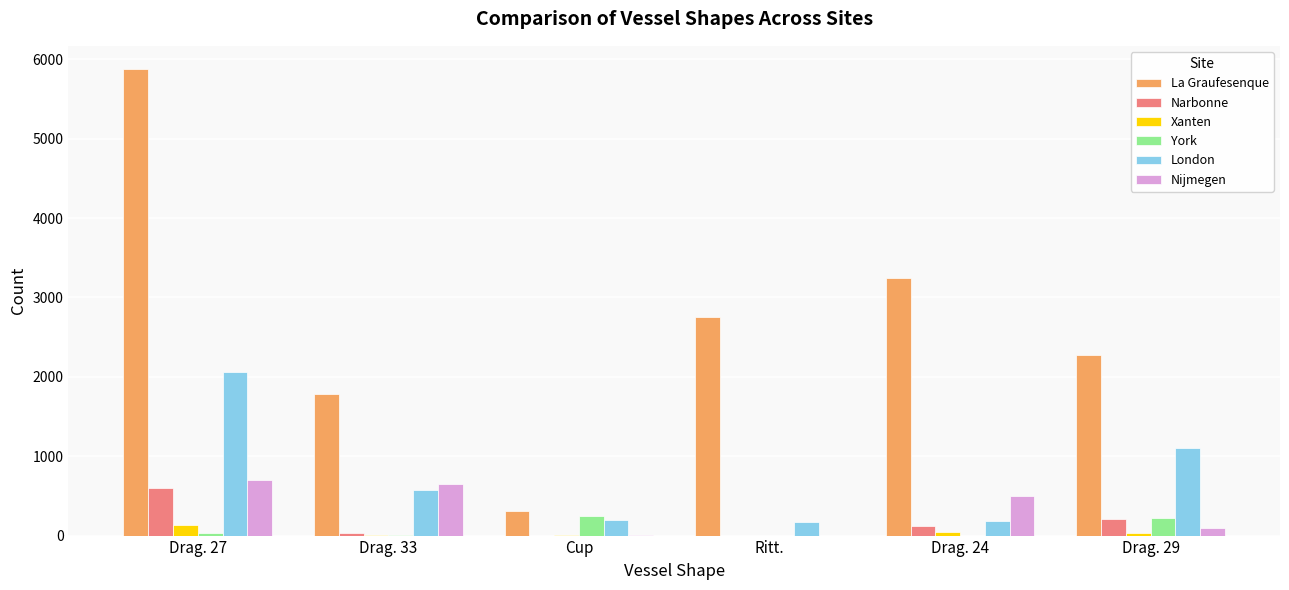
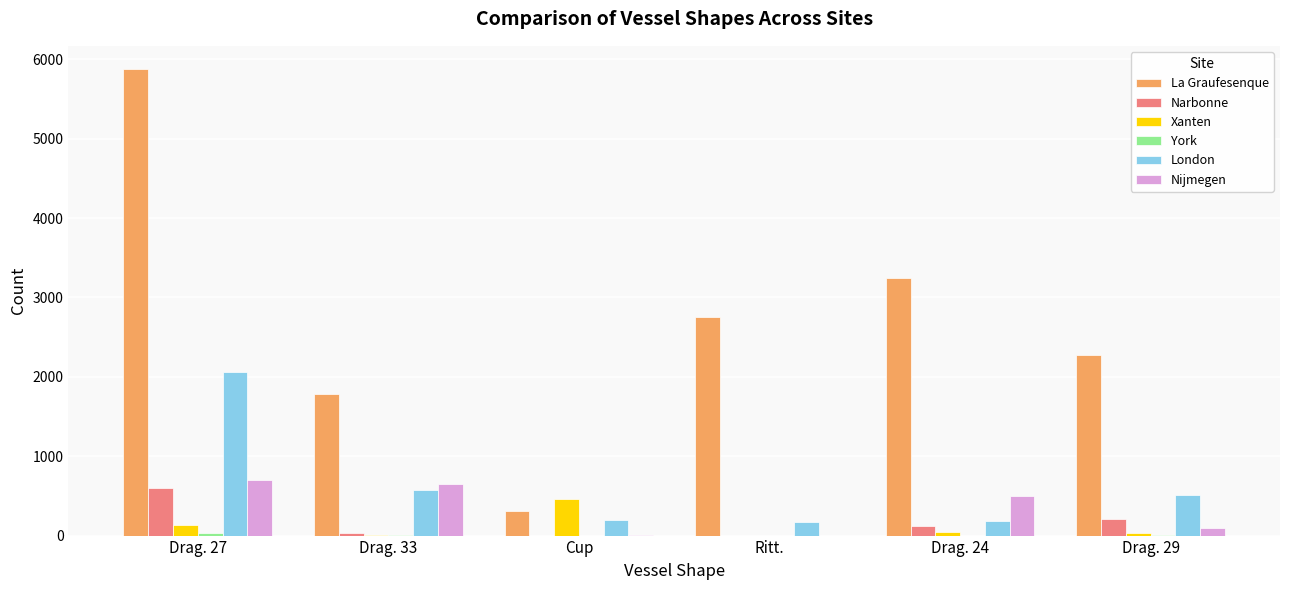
Xanten, Cup: 0 -> 500
York, Cup: 200 -> 0
York, Drag. 29: 200 -> 0
London, Drag. 29: 1100 -> 500
